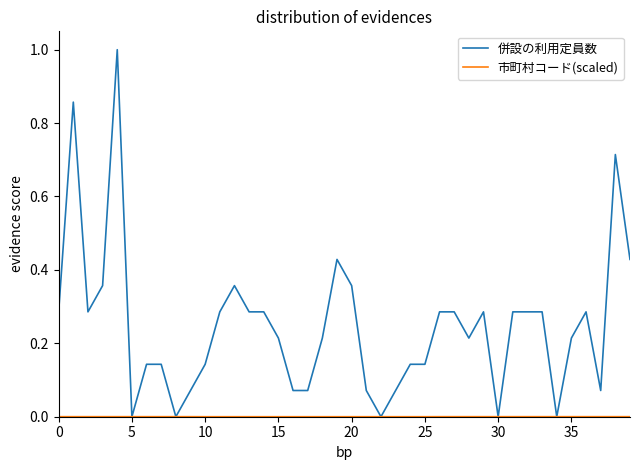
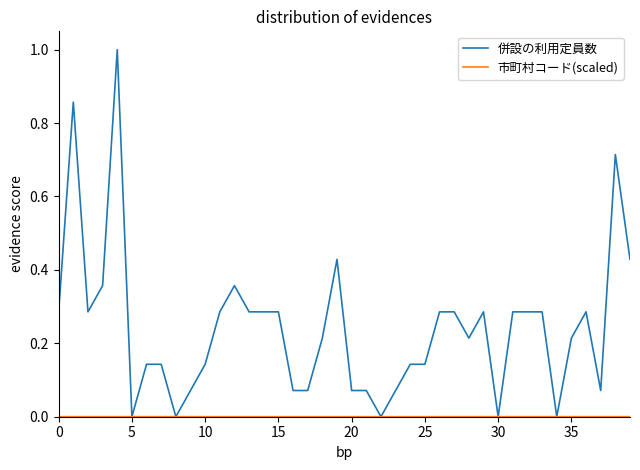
併設の利用定員数, 15: 0.21 -> 0.29
併設の利用定員数, 20: 0.36 -> 0.07
